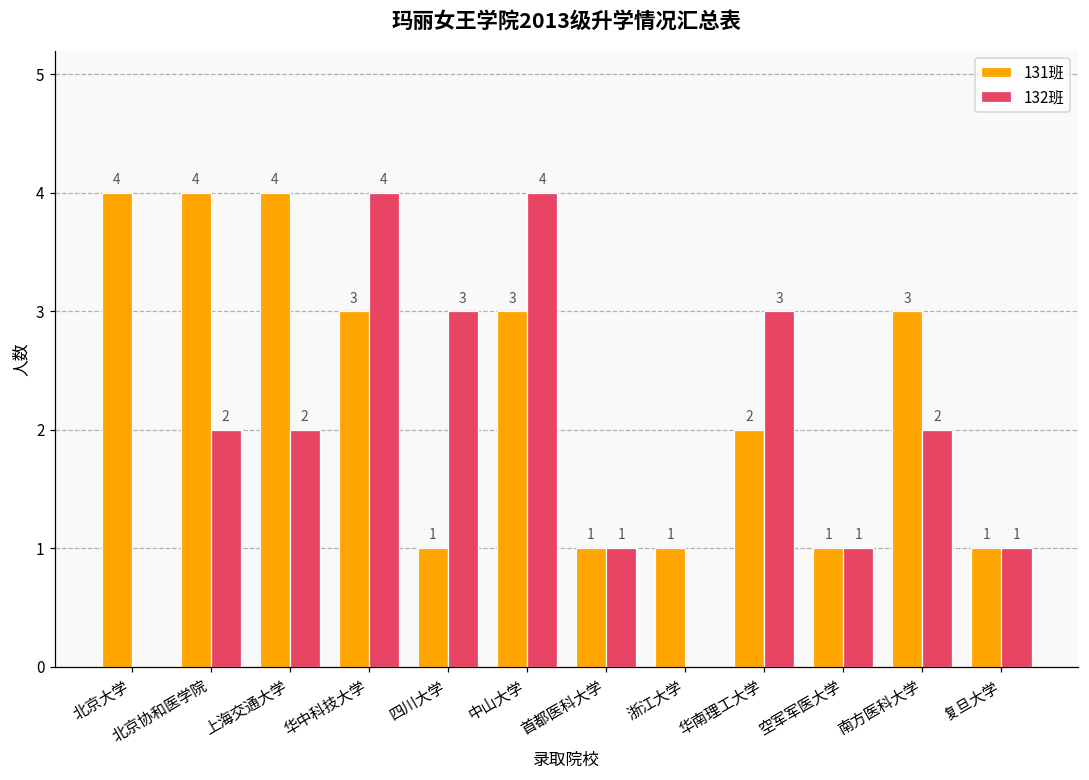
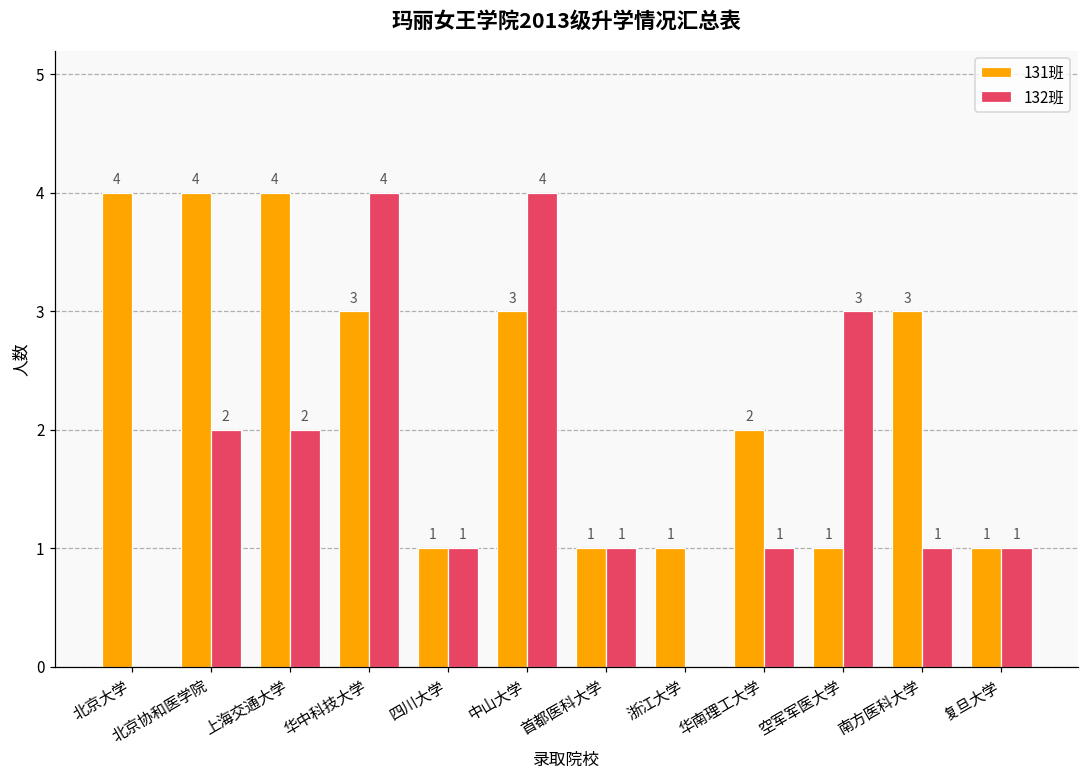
132班, 四川大学: 3 -> 1
132班, 华南理工大学: 3 -> 1
132班, 空军军医大学: 1 -> 3
132班, 南方医科大学: 2 -> 1
